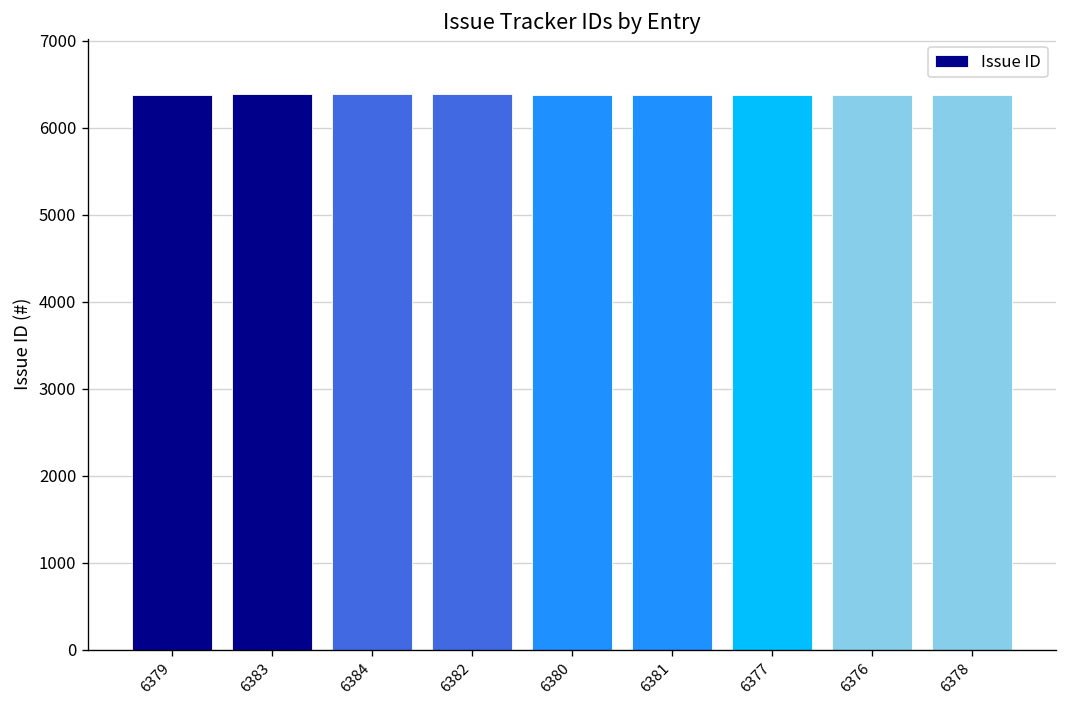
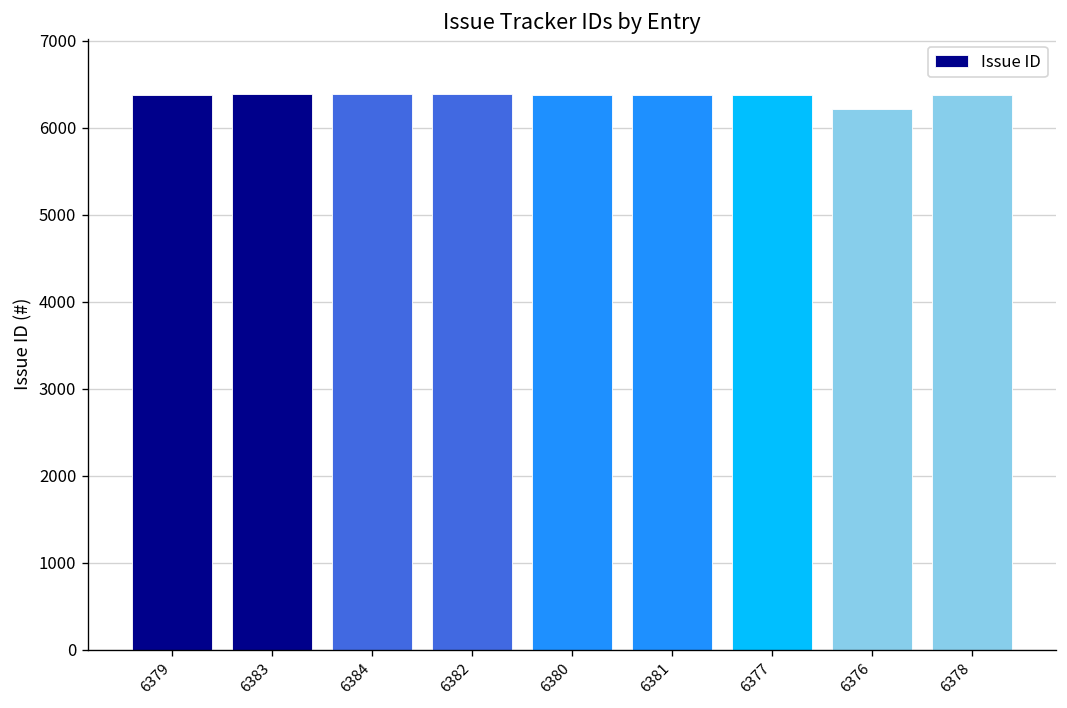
6376: 6400 -> 6200
